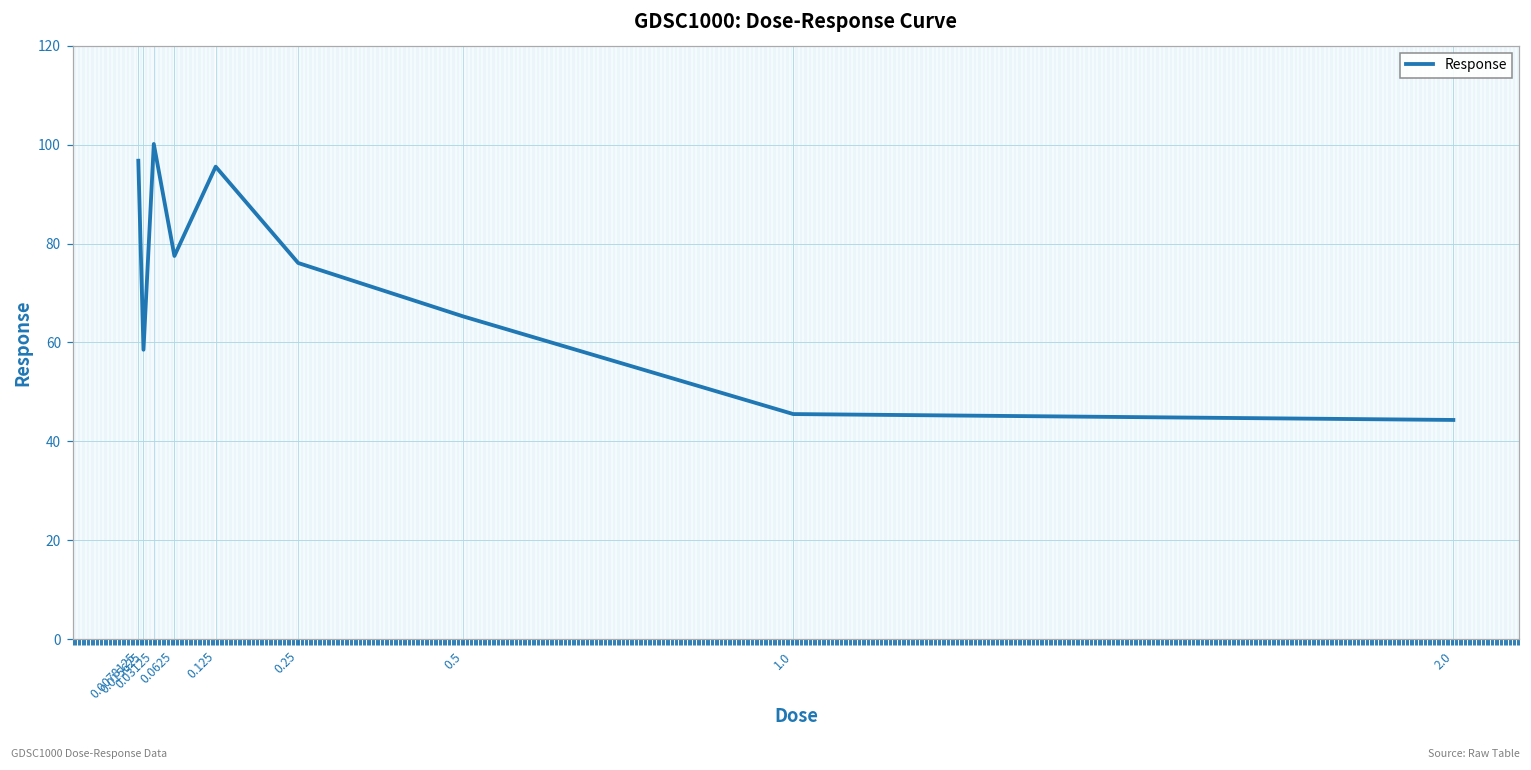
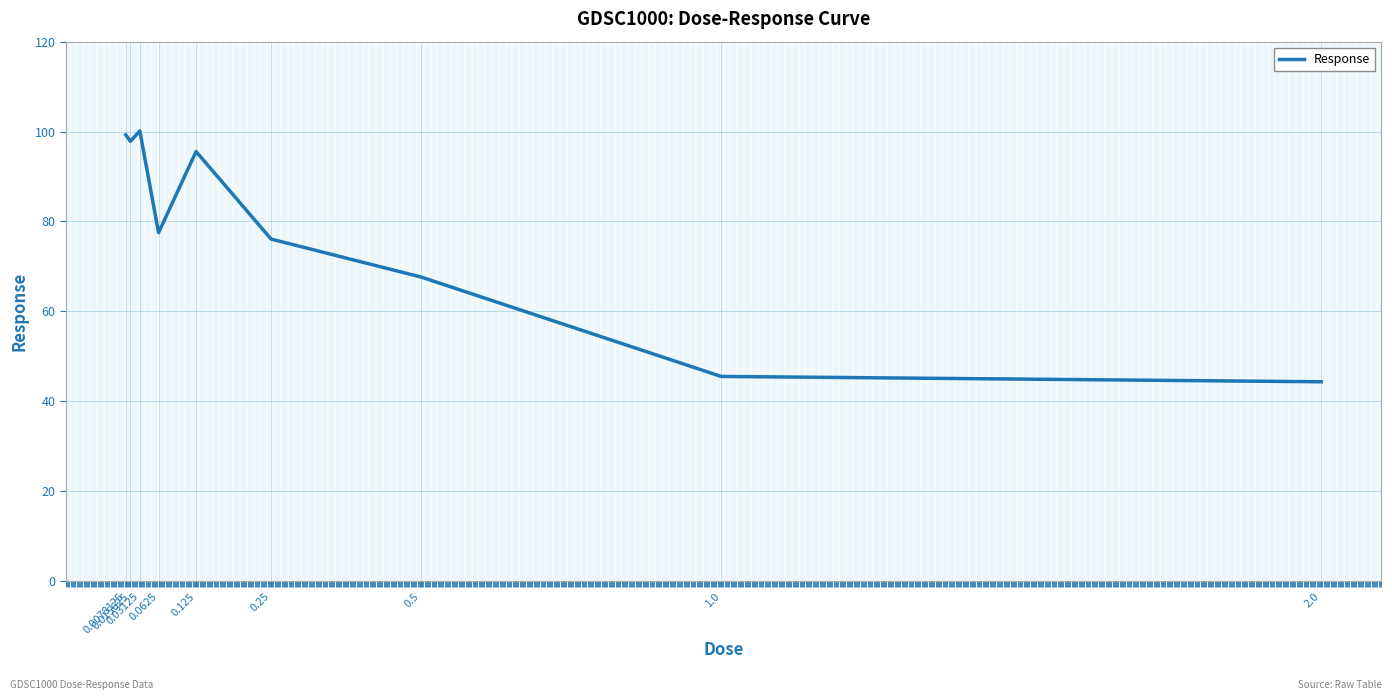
0.0078125: 97 -> 99
0.015625: 59 -> 98
0.5: 65 -> 68
